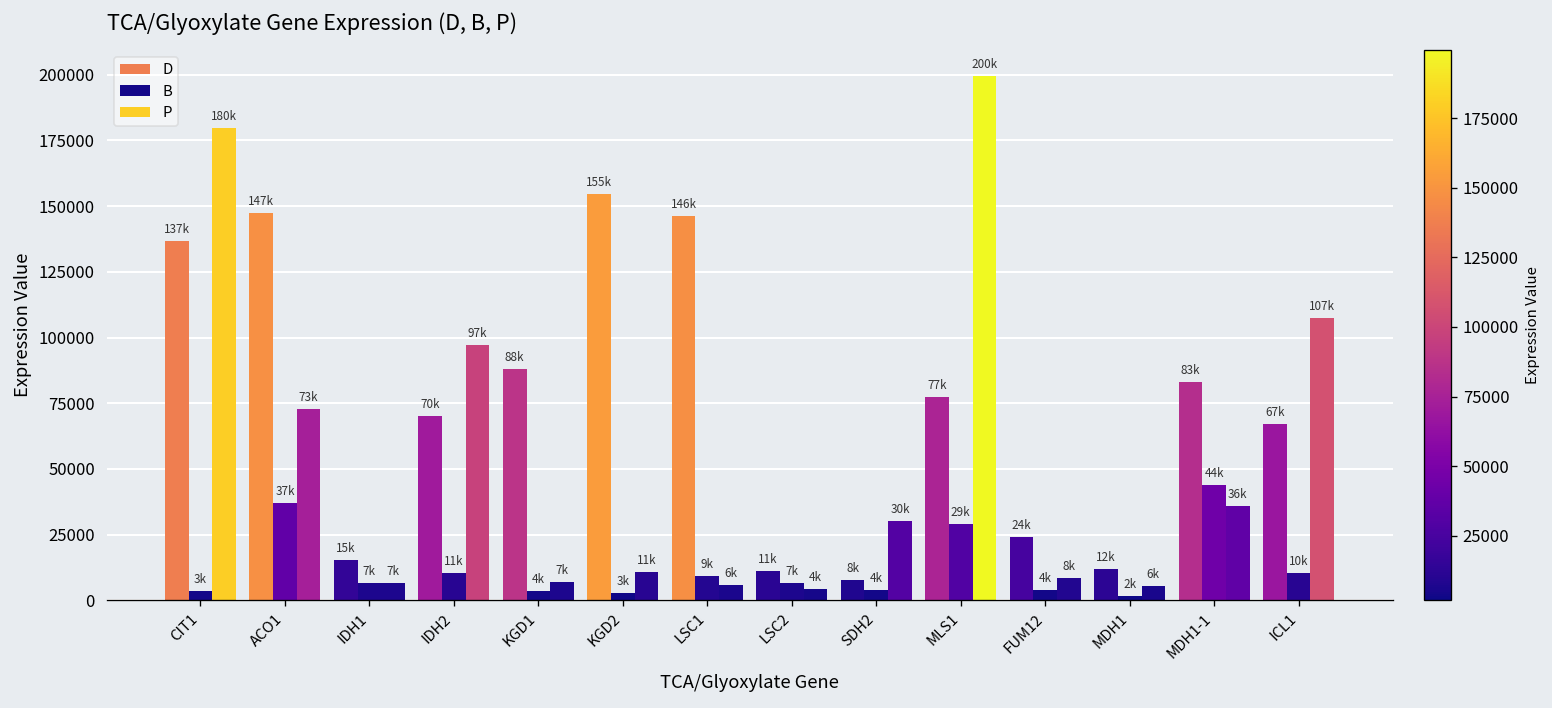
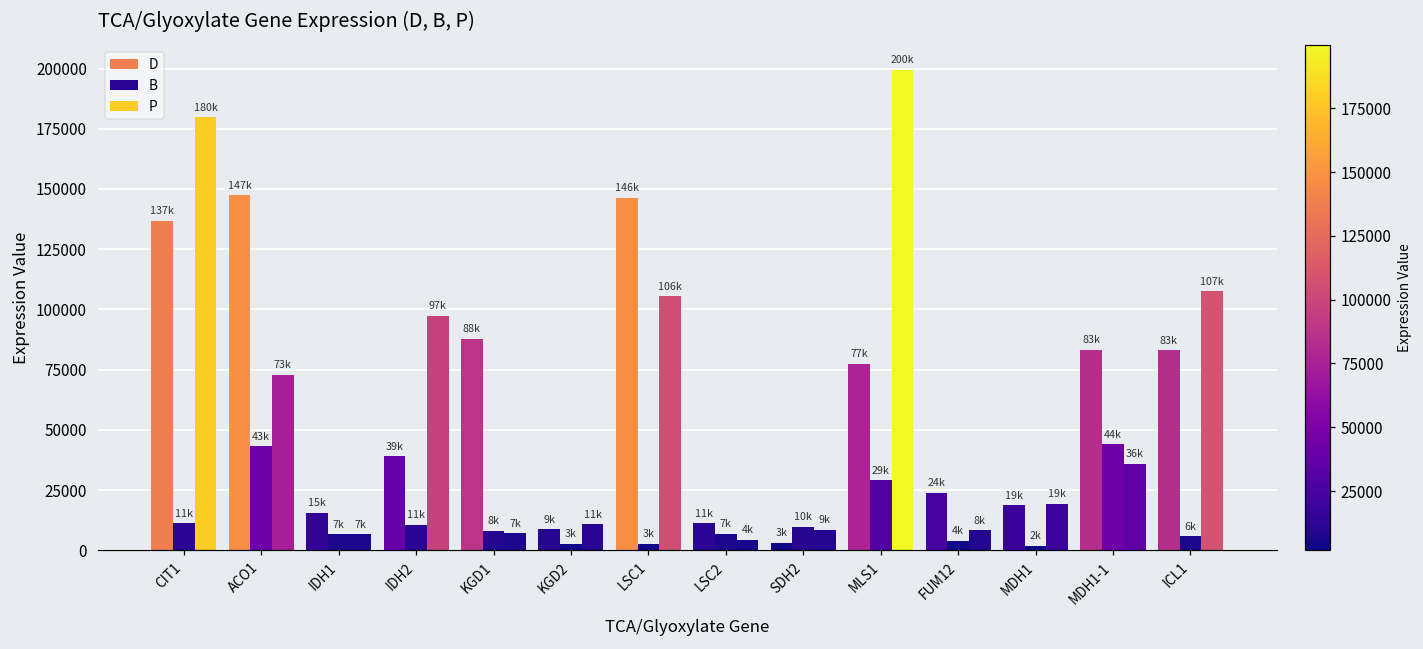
B, CIT1: 3k -> 11k
B, ACO1: 37k -> 43k
D, IDH2: 70k -> 39k
B, KGD1: 4k -> 8k
D, KGD2: 155k -> 9k
B, LSC1: 9k -> 3k
P, LSC1: 6k -> 106k
D, SDH2: 8k -> 3k
B, SDH2: 4k -> 10k
P, SDH2: 30k -> 9k
D, MDH1: 12k -> 19k
P, MDH1: 6k -> 19k
D, ICL1: 67k -> 83k
B, ICL1: 10k -> 6k
